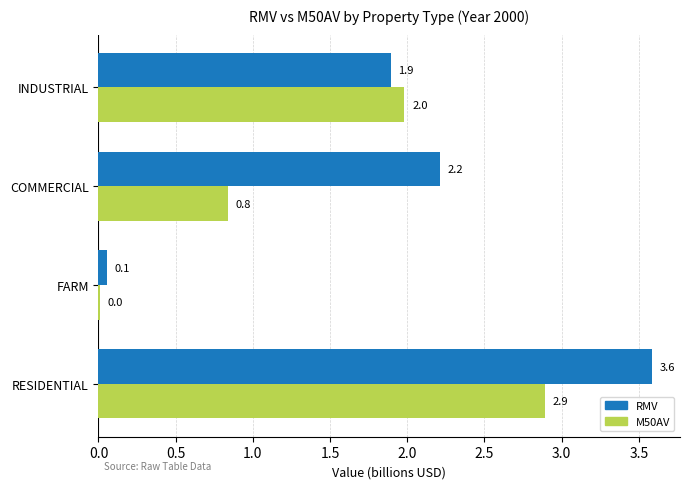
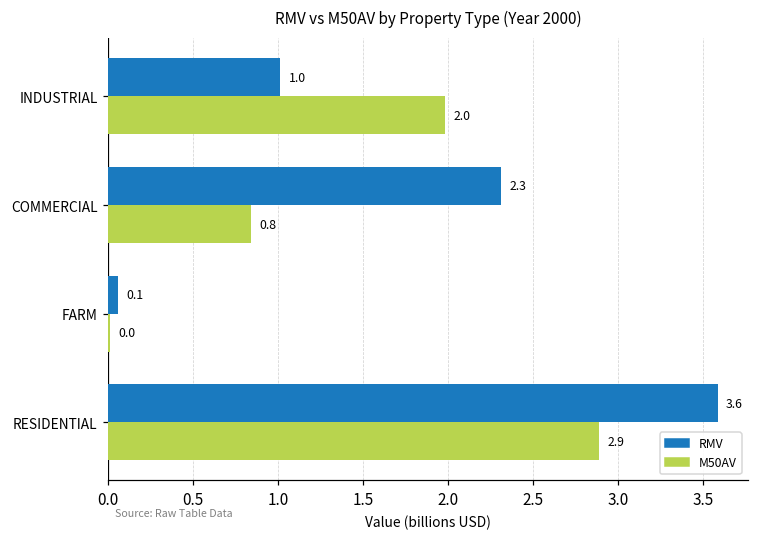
RMV, INDUSTRIAL: 1.9 -> 1.0
RMV, COMMERCIAL: 2.2 -> 2.3
